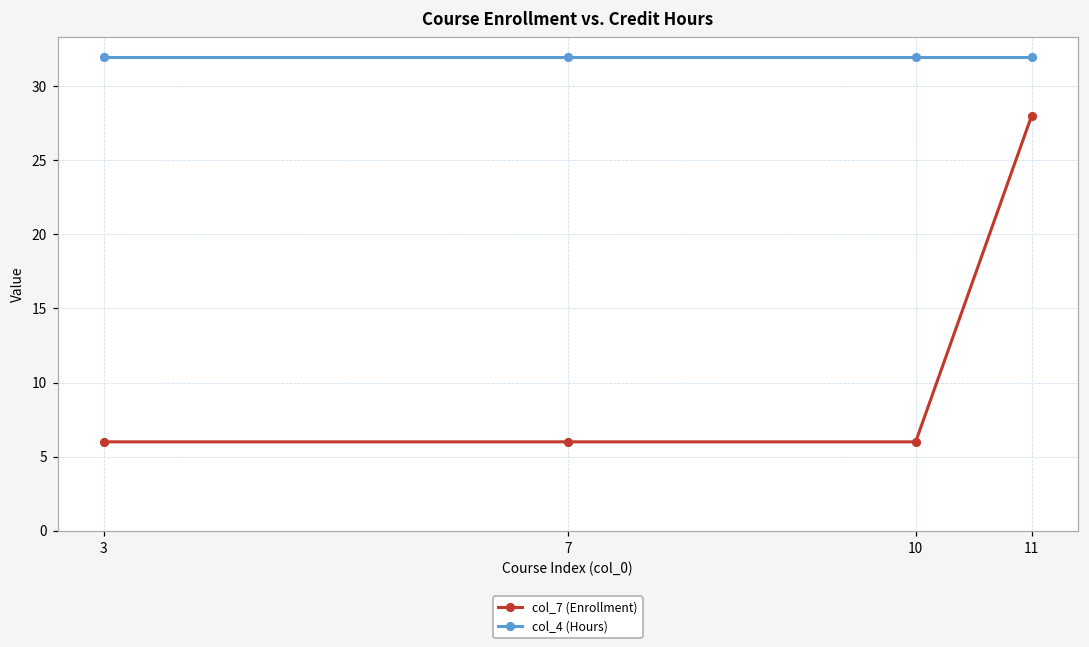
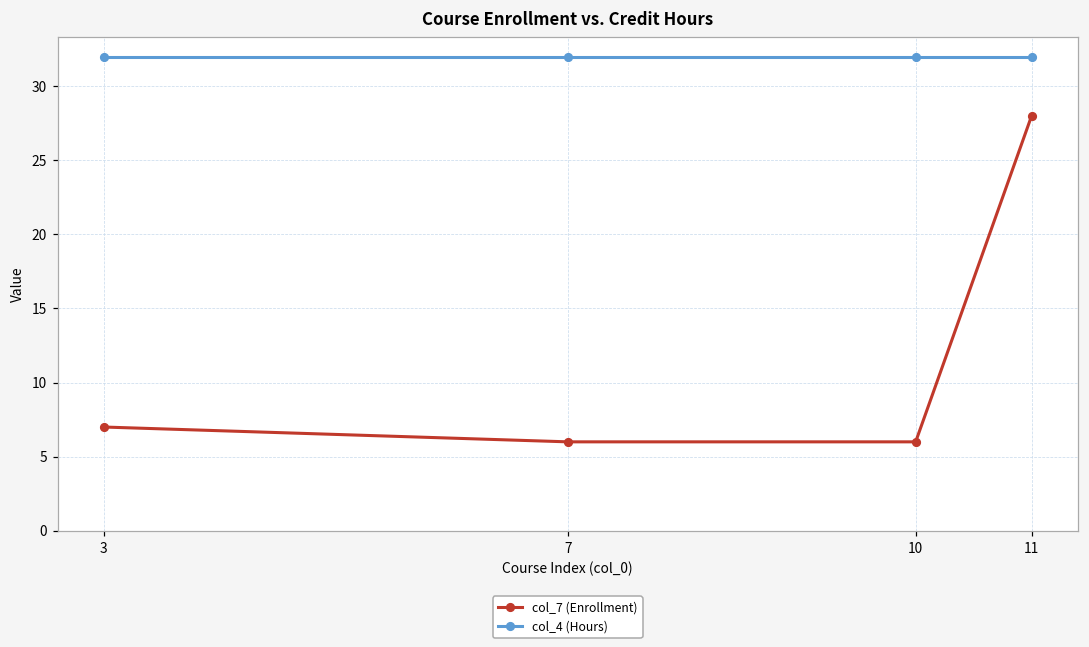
col_7 (Enrollment), 3: 6 -> 7
